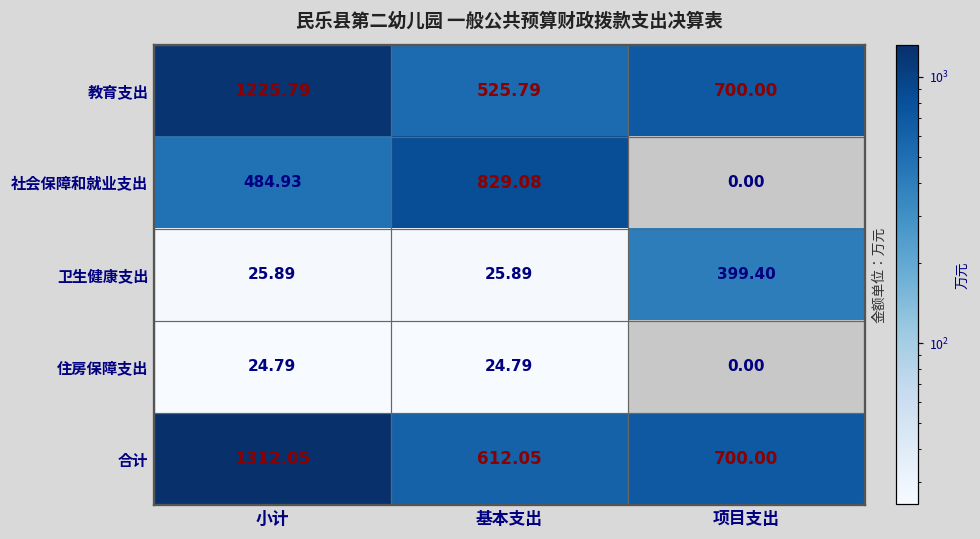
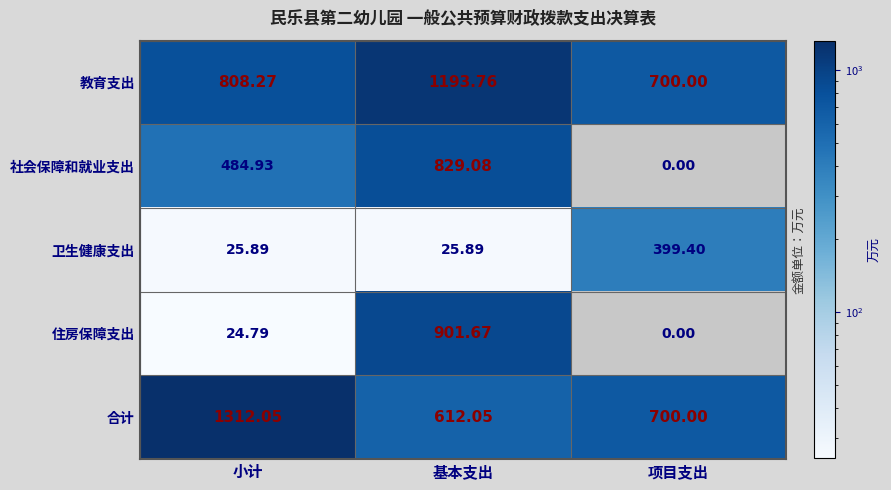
教育支出, 小计: 1225.79 -> 808.27
教育支出, 基本支出: 525.79 -> 1193.76
住房保障支出, 基本支出: 24.79 -> 901.67
